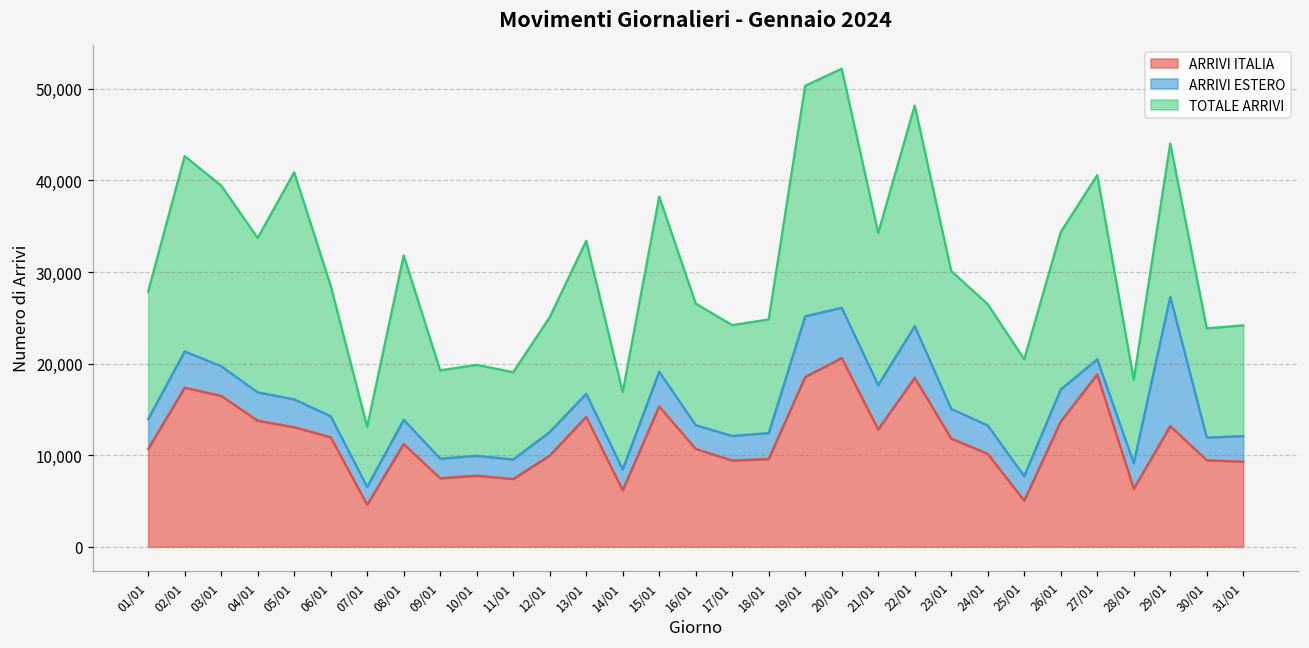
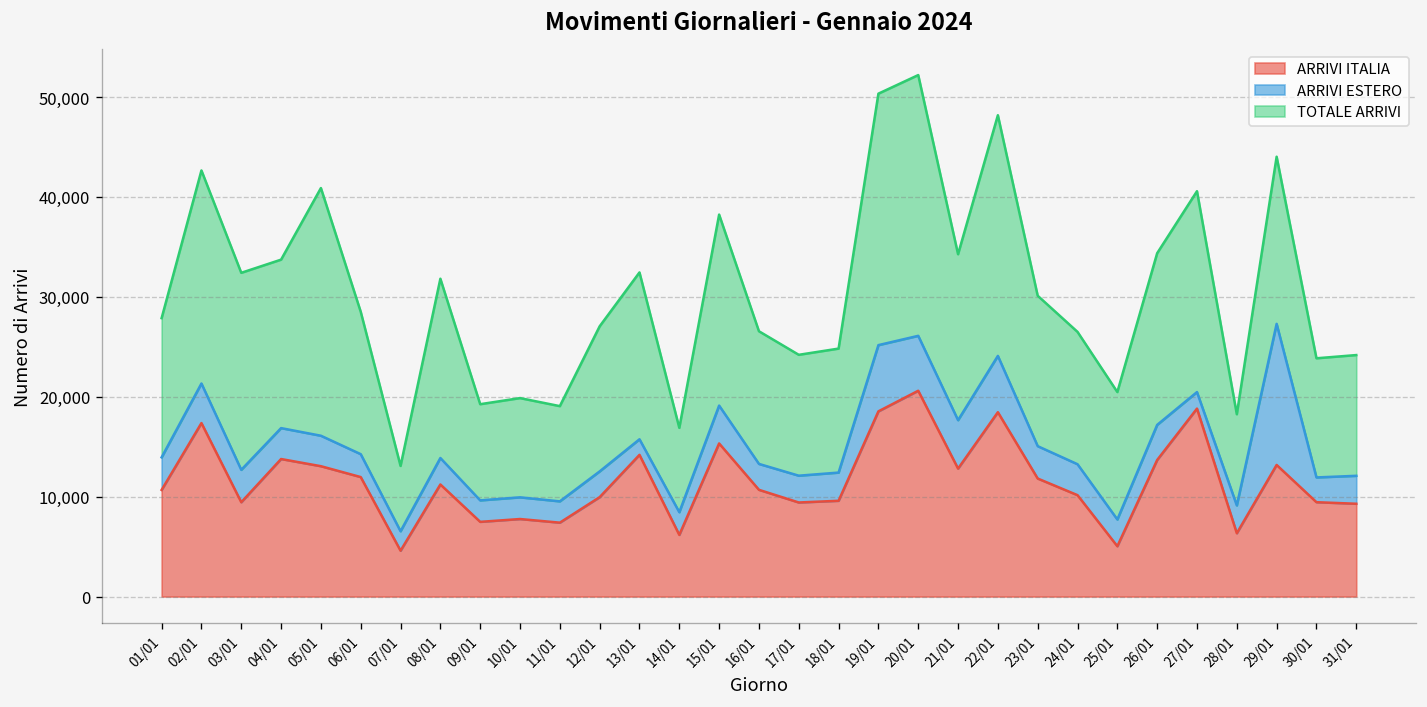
ARRIVI ITALIA, 03/01: 16,000 -> 9,000
TOTALE ARRIVI, 12/01: 13,000 -> 15,000
ARRIVI ESTERO, 13/01: 3,000 -> 2,000
